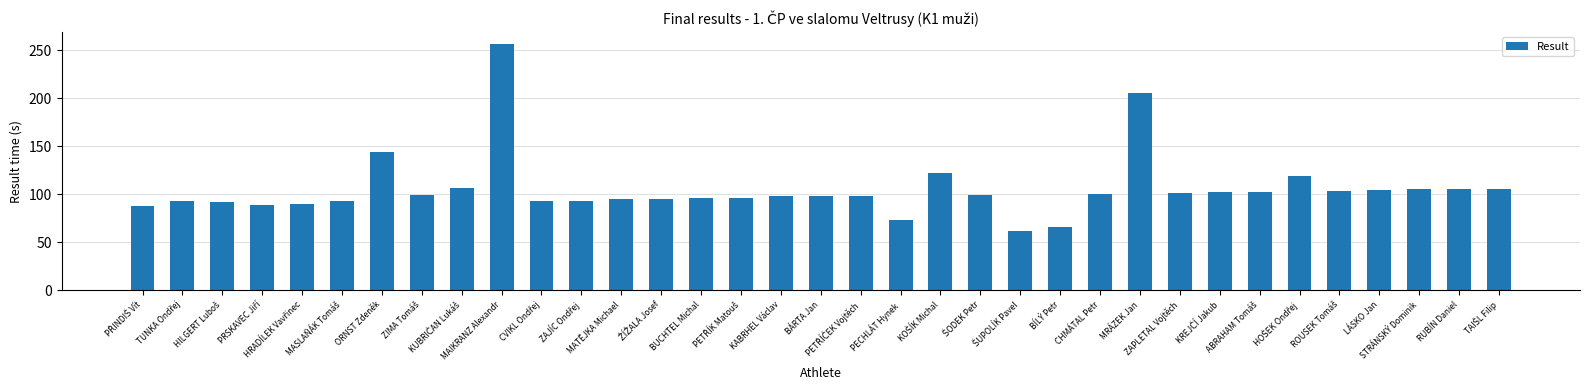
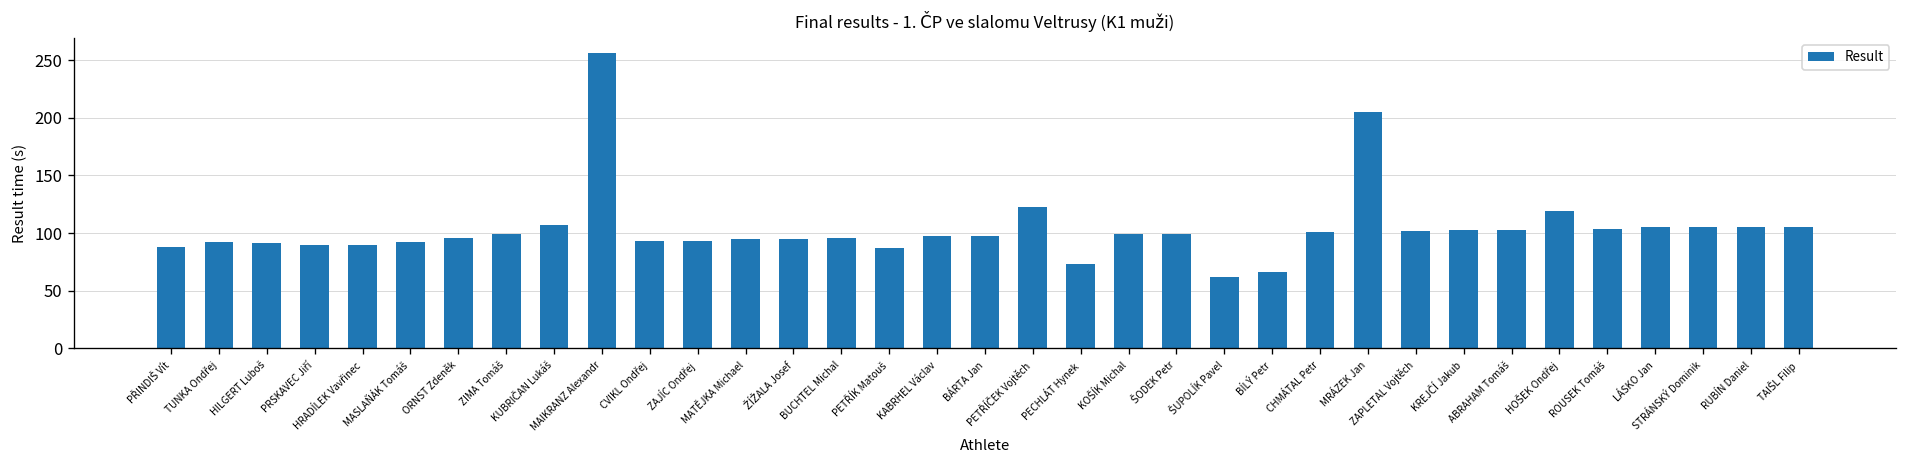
ORNST Zdeněk: 140 -> 100
PETŘÍK Matouš: 100 -> 90
PETŘÍČEK Vojtěch: 100 -> 120
KOŠÍK Michal: 120 -> 100
